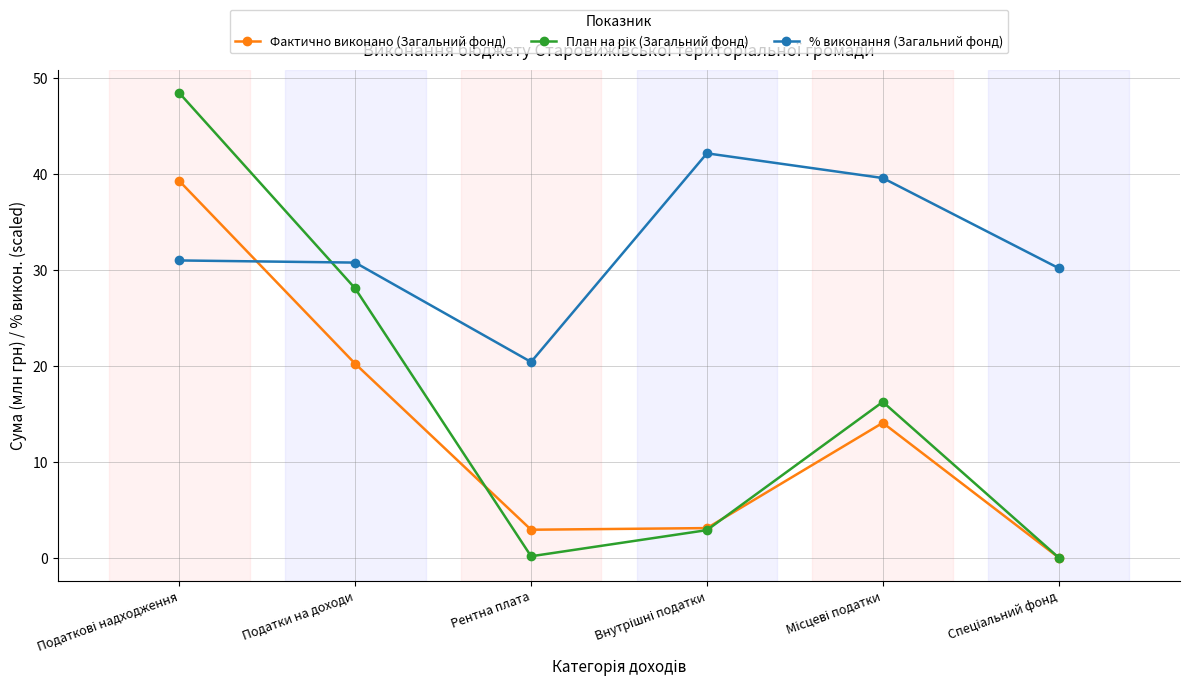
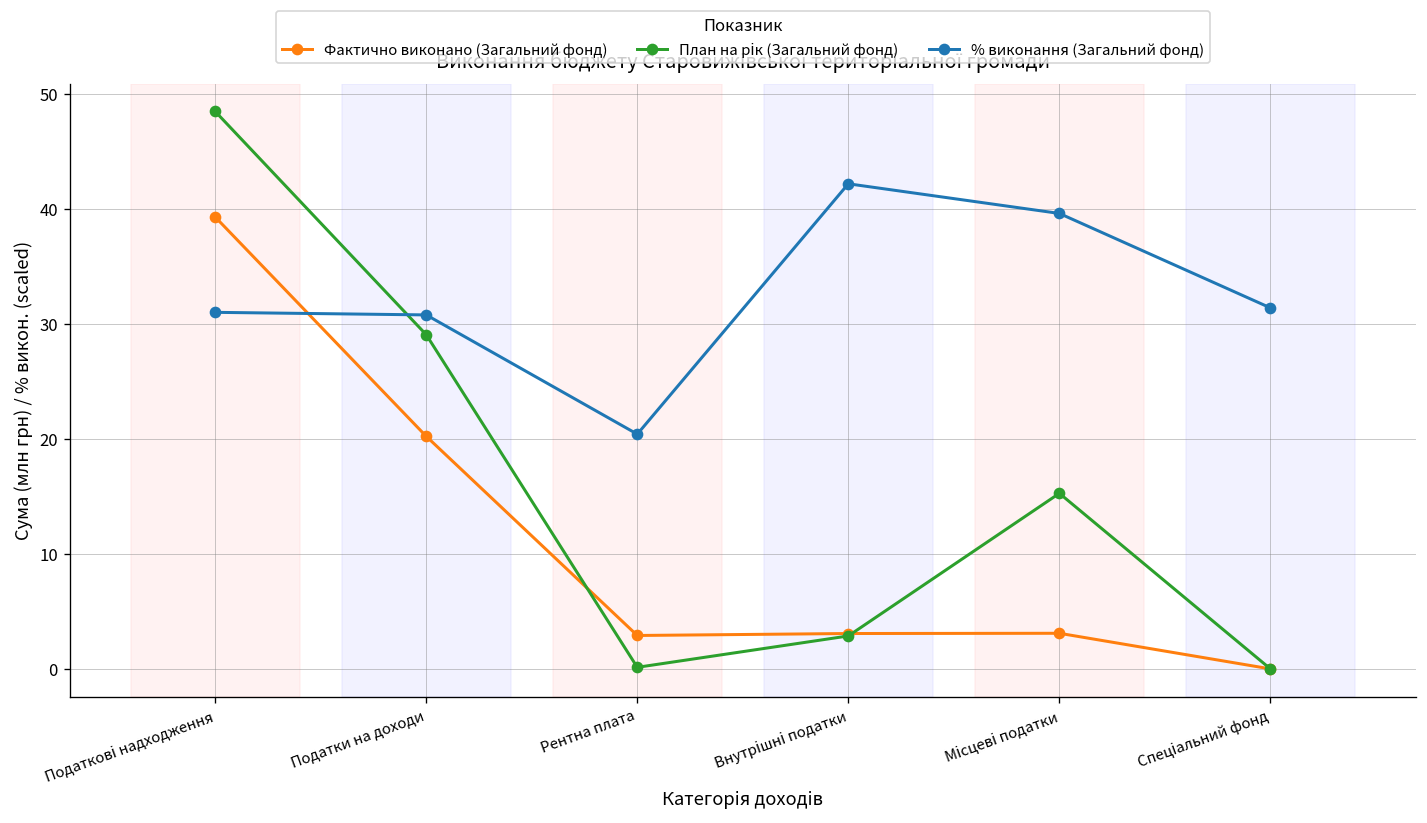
План на рік (Загальний фонд), Податки на доходи: 28 -> 29
Фактично виконано (Загальний фонд), Місцеві податки: 14 -> 3
План на рік (Загальний фонд), Місцеві податки: 16 -> 15
% виконання (Загальний фонд), Спеціальний фонд: 30 -> 31
